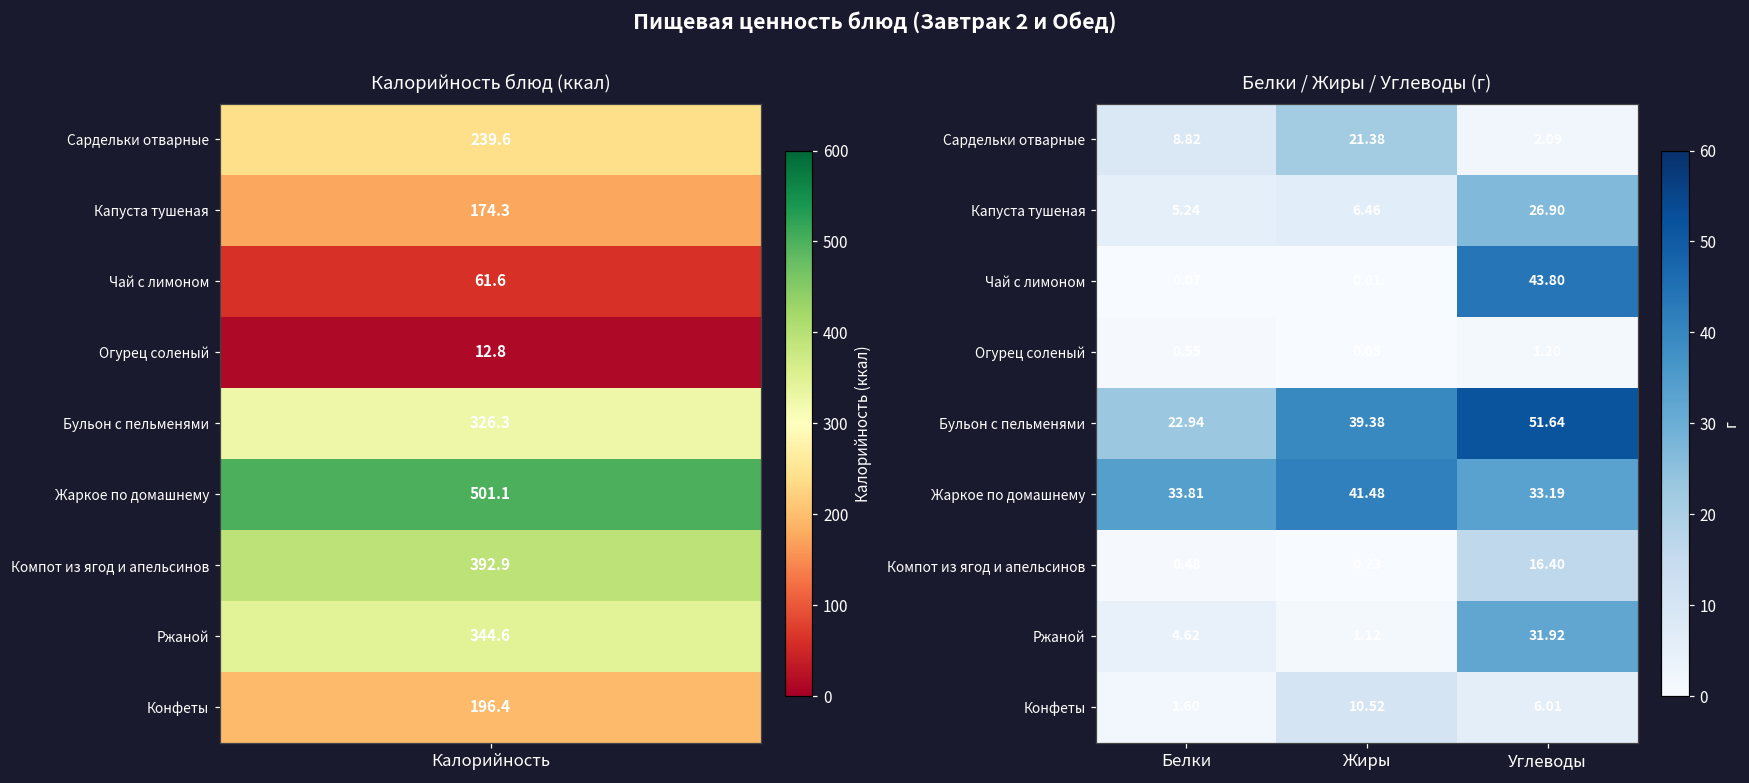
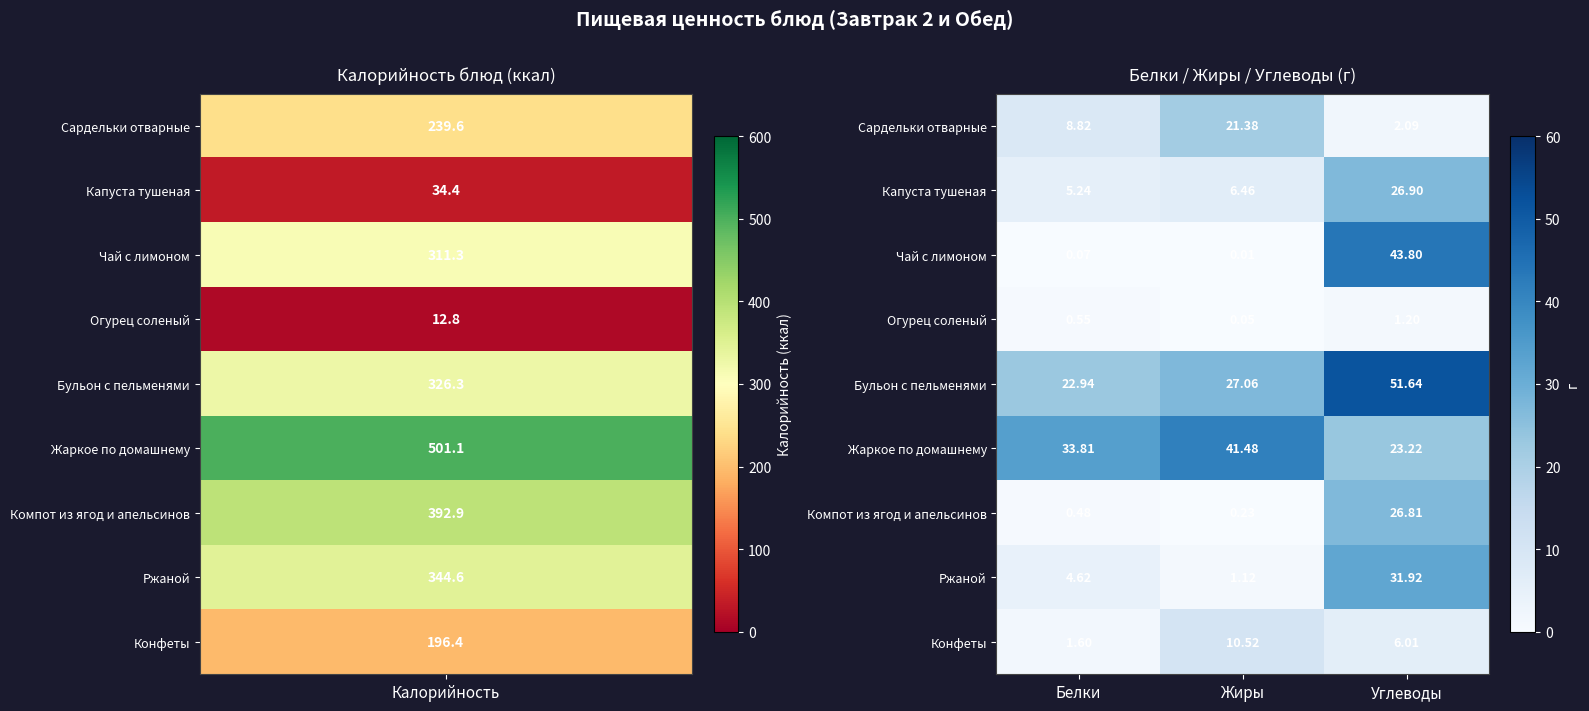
Калорийность блюд (ккал), Капуста тушеная, Калорийность: 174.3 -> 34.4
Калорийность блюд (ккал), Чай с лимоном, Калорийность: 61.6 -> 311.3
Белки / Жиры / Углеводы (г), Бульон с пельменями, Жиры: 39.38 -> 27.06
Белки / Жиры / Углеводы (г), Жаркое по домашнему, Углеводы: 33.19 -> 23.22
Белки / Жиры / Углеводы (г), Компот из ягод и апельсинов, Углеводы: 16.40 -> 26.81
